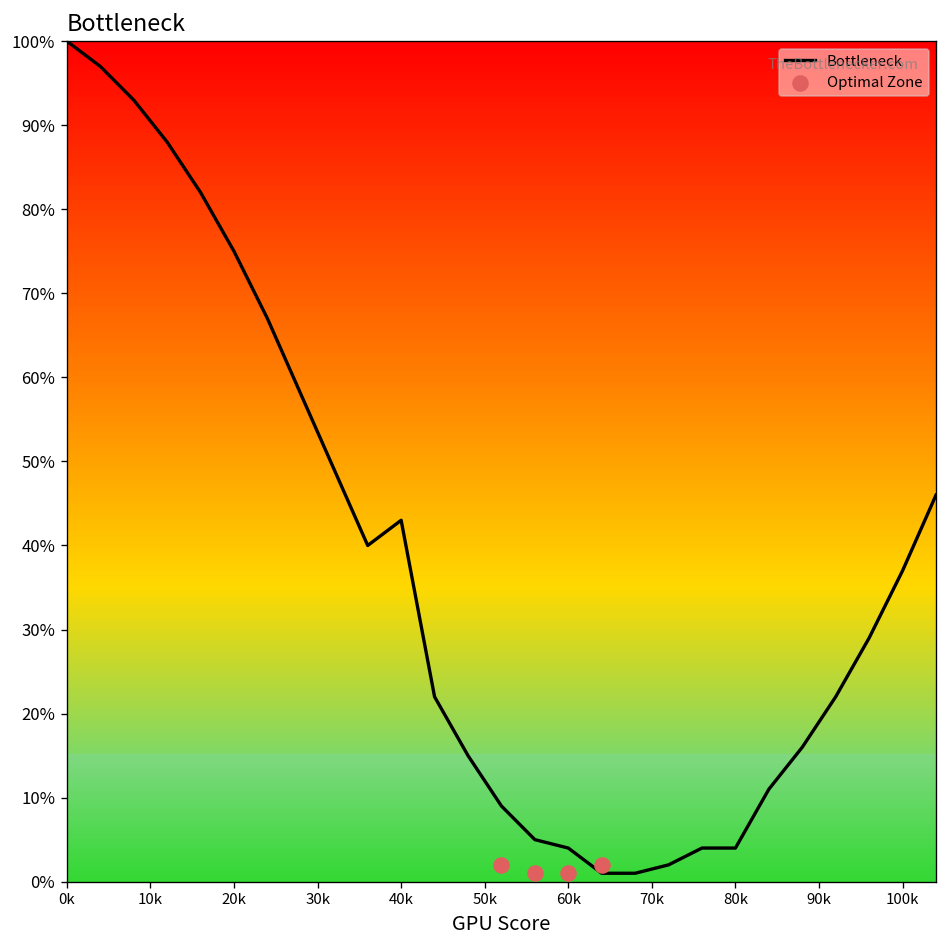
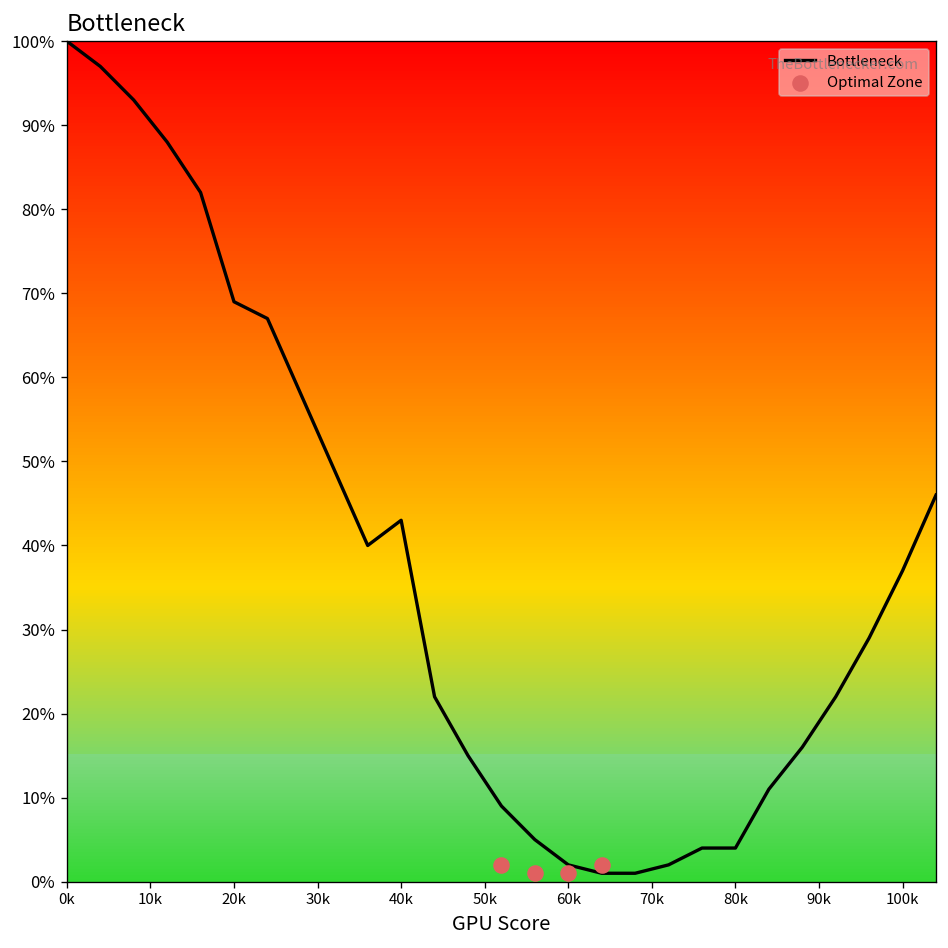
Bottleneck, 20k: 75% -> 69%
Bottleneck, 60k: 4% -> 2%
